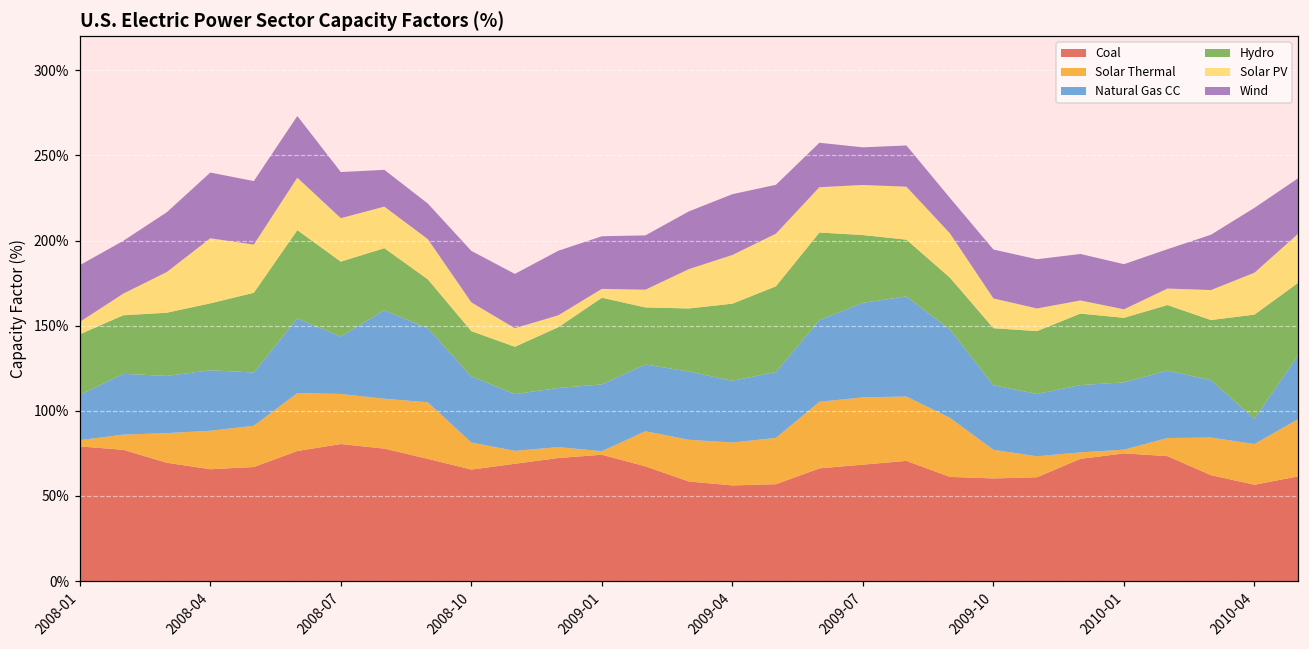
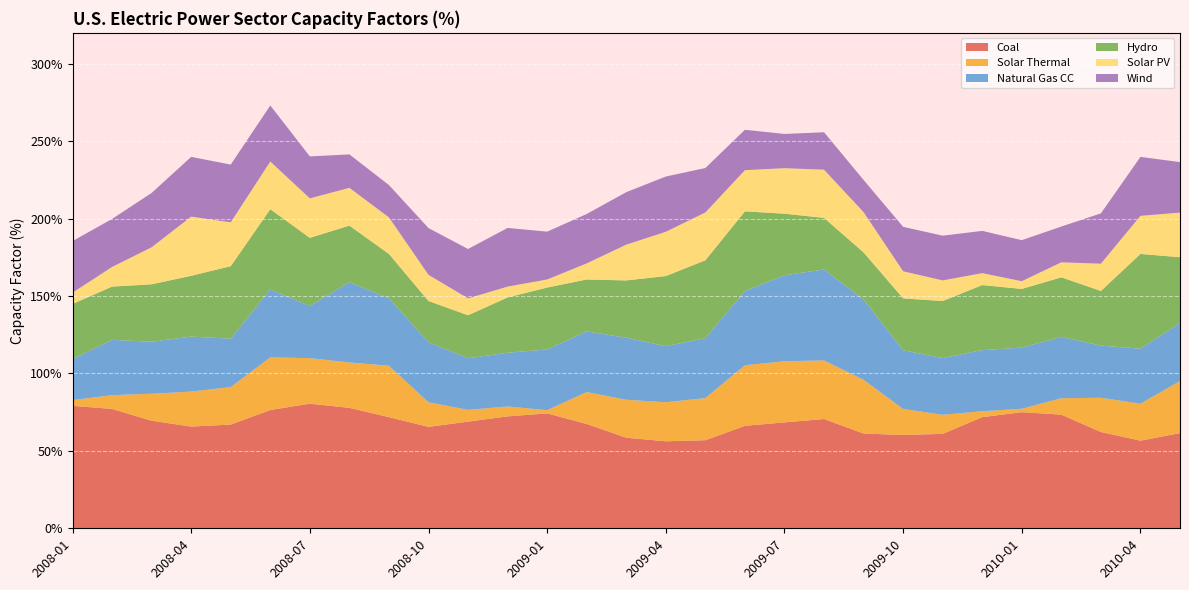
Hydro, 2009-01: 51% -> 40%
Natural Gas CC, 2010-04: 15% -> 36%
